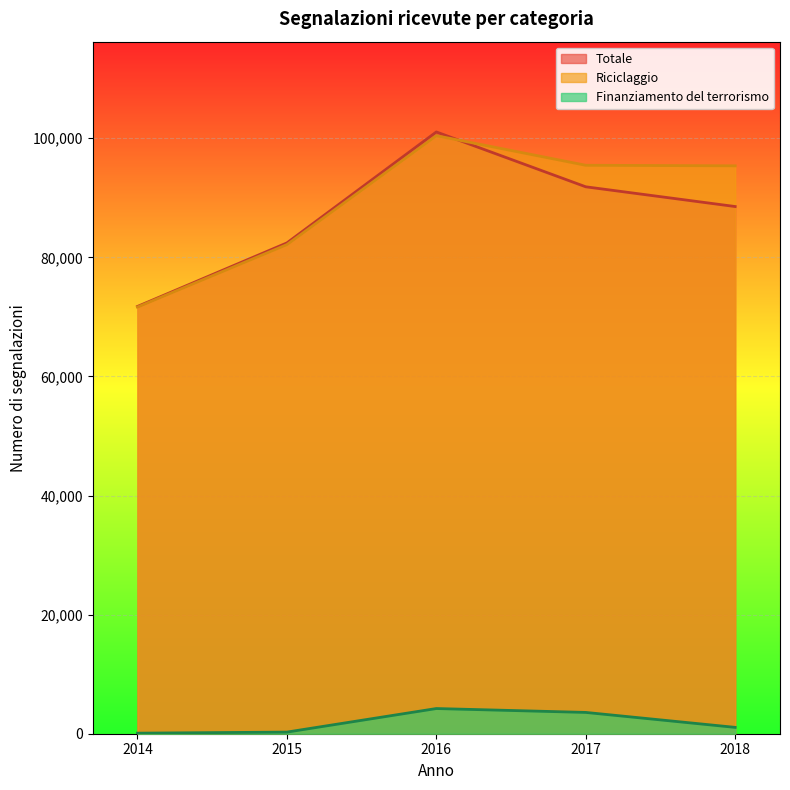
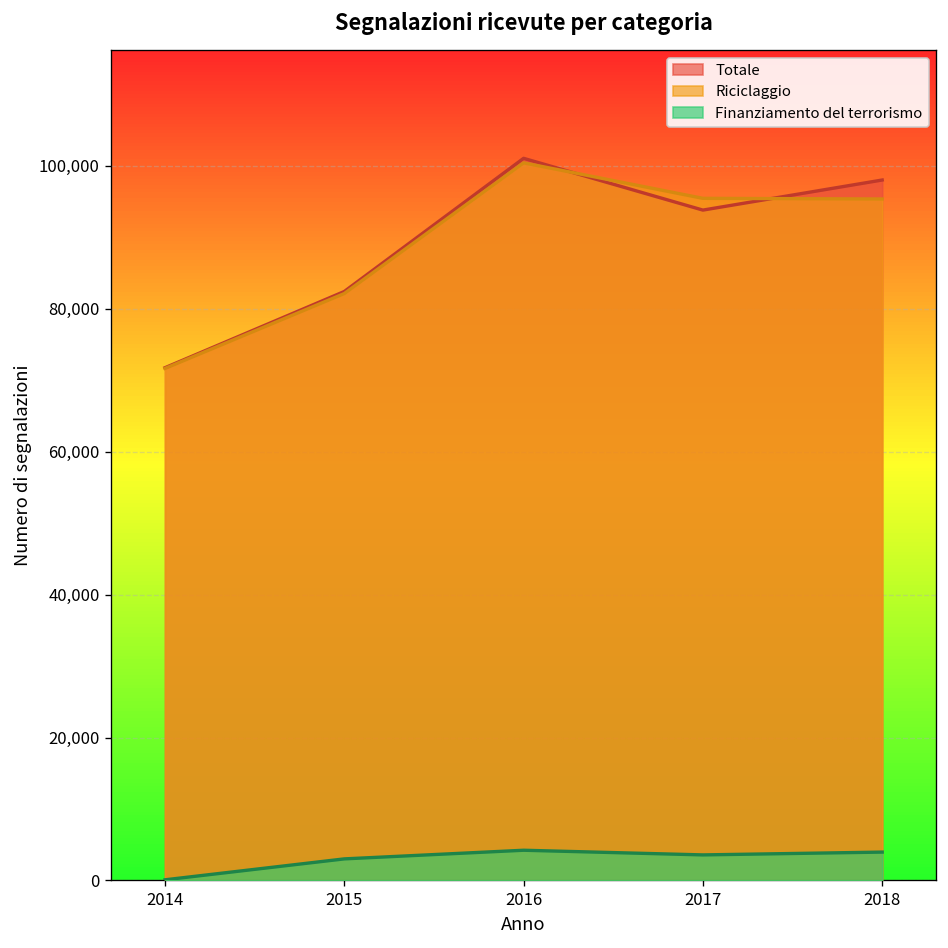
Finanziamento del terrorismo, 2015: 0 -> 3,000
Totale, 2017: 92,000 -> 94,000
Totale, 2018: 89,000 -> 98,000
Finanziamento del terrorismo, 2018: 1,000 -> 4,000
